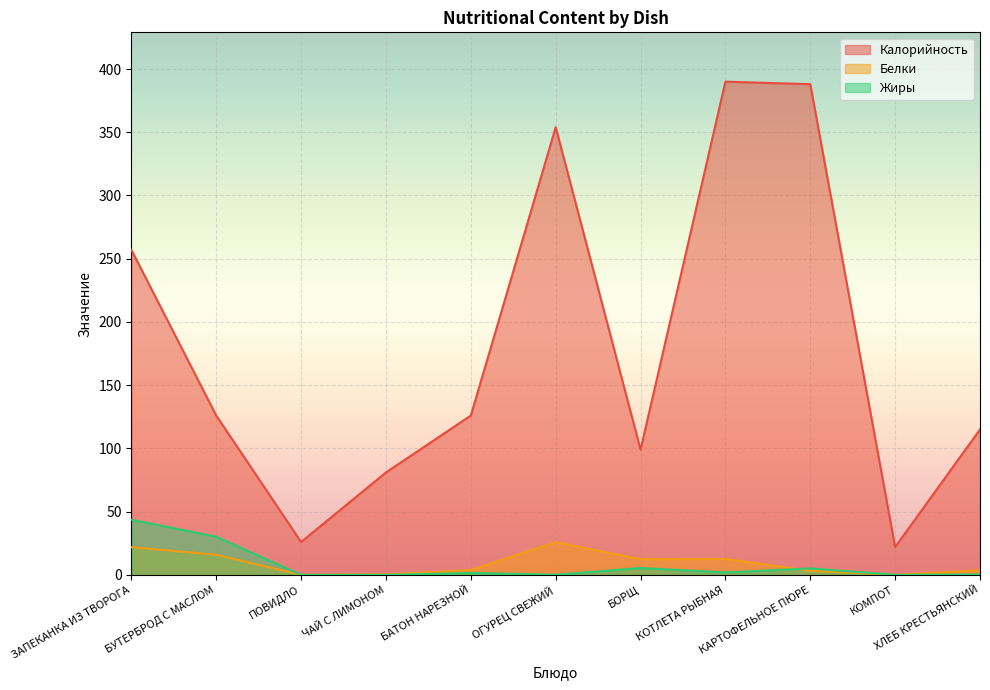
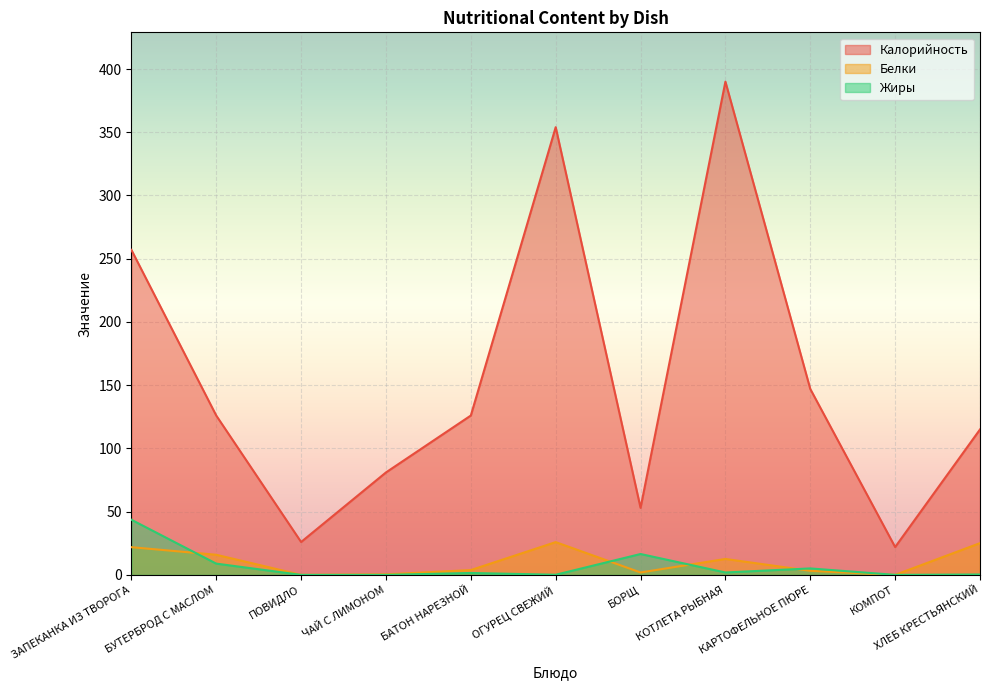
Жиры, БУТЕРБРОД С МАСЛОМ: 30 -> 9
Калорийность, БОРЩ: 99 -> 53
Белки, БОРЩ: 12 -> 2
Жиры, БОРЩ: 5 -> 17
Калорийность, КАРТОФЕЛЬНОЕ ПЮРЕ: 388 -> 147
Белки, ХЛЕБ КРЕСТЬЯНСКИЙ: 4 -> 25
